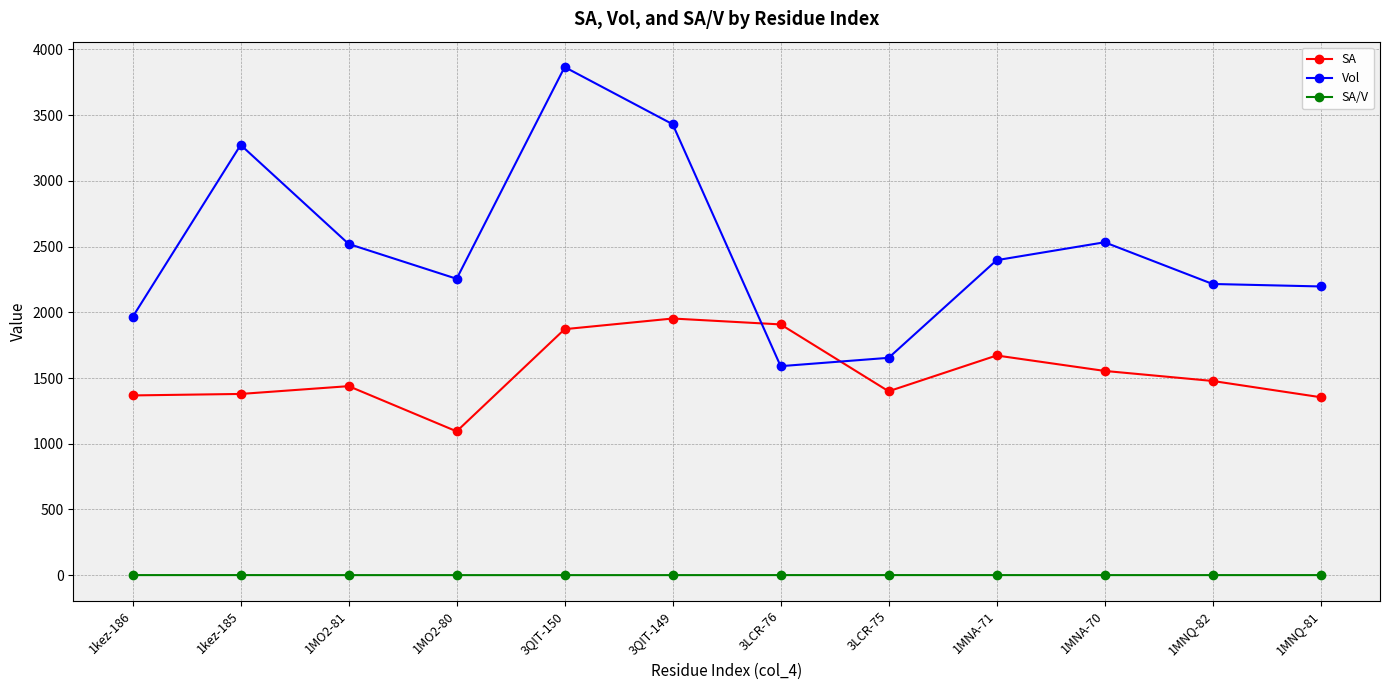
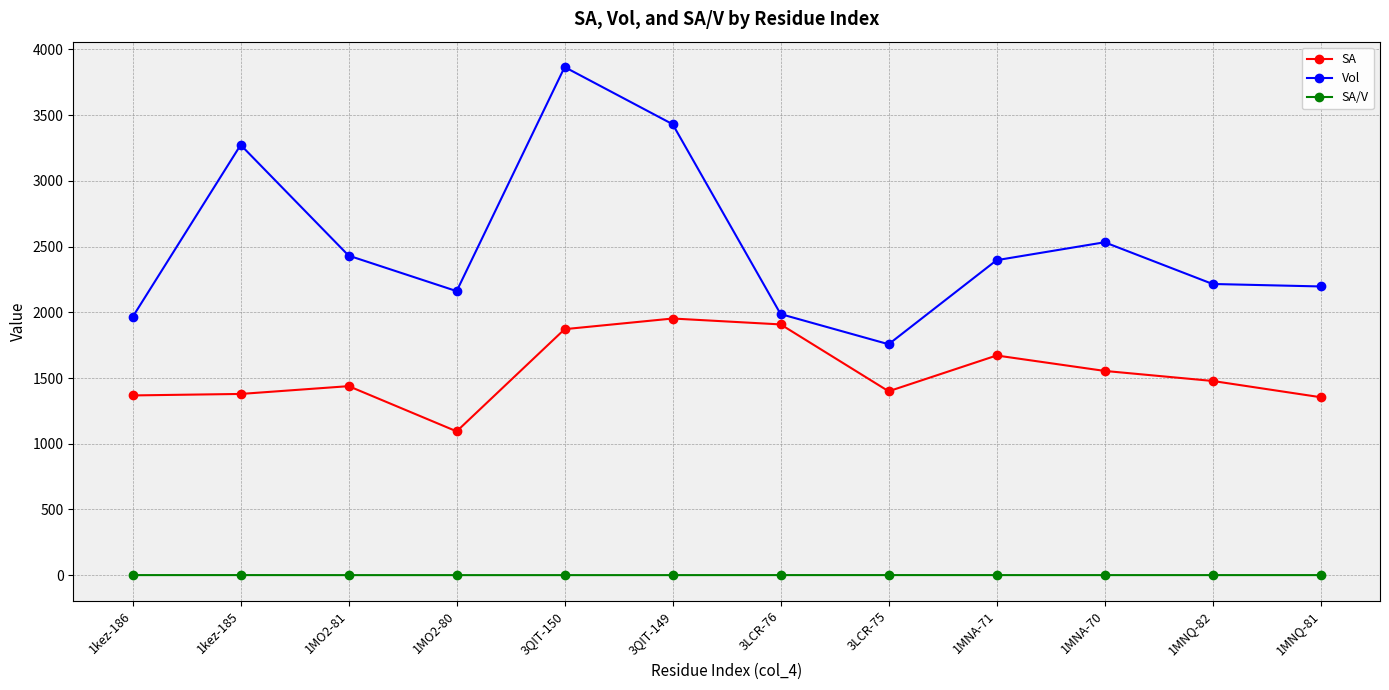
Vol, 1MO2-81: 2520 -> 2430
Vol, 1MO2-80: 2260 -> 2160
Vol, 3LCR-76: 1590 -> 1990
Vol, 3LCR-75: 1650 -> 1760
